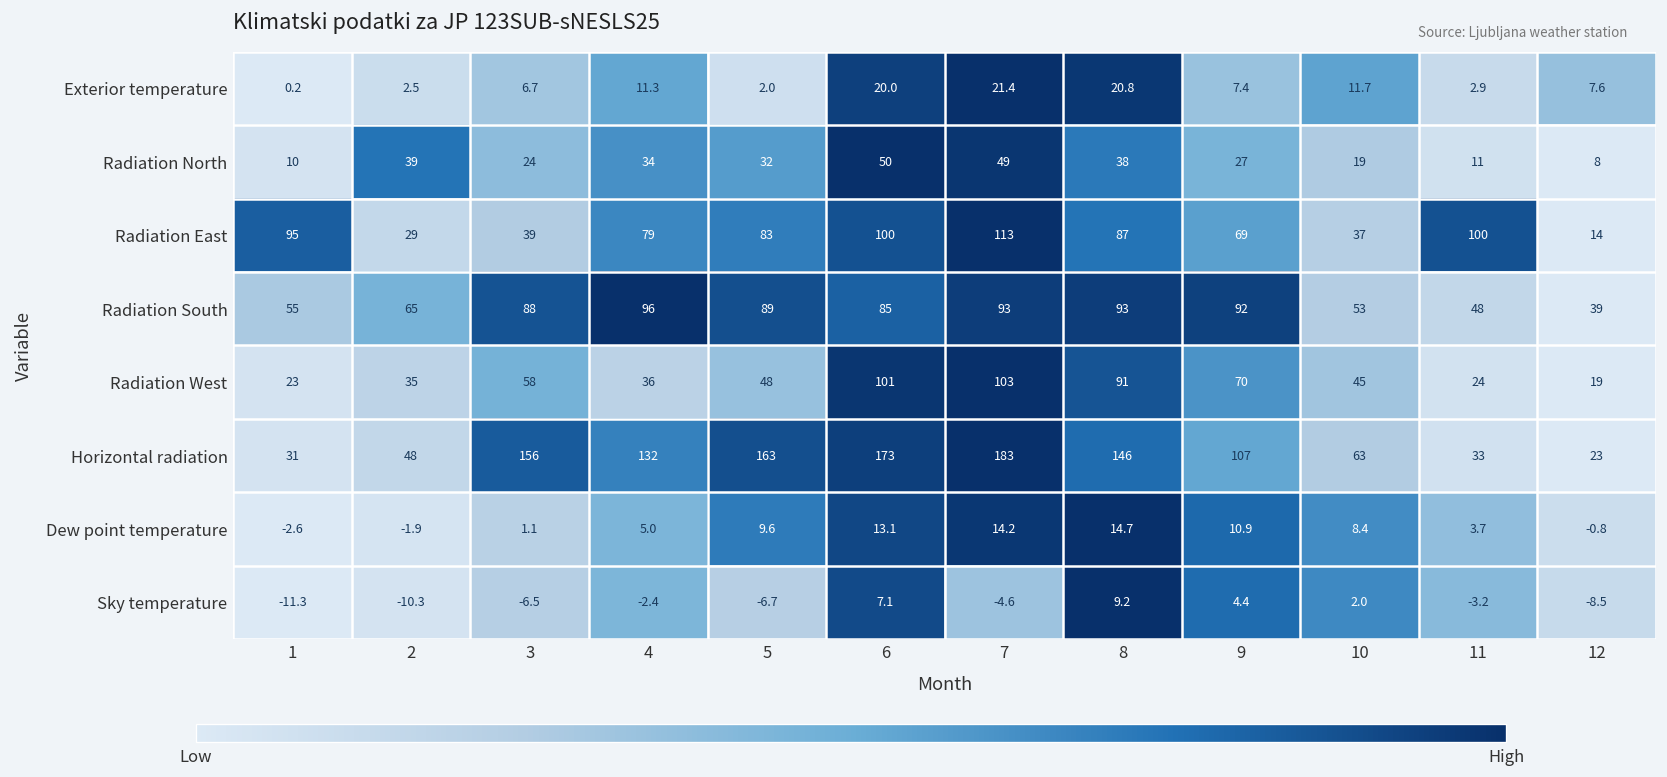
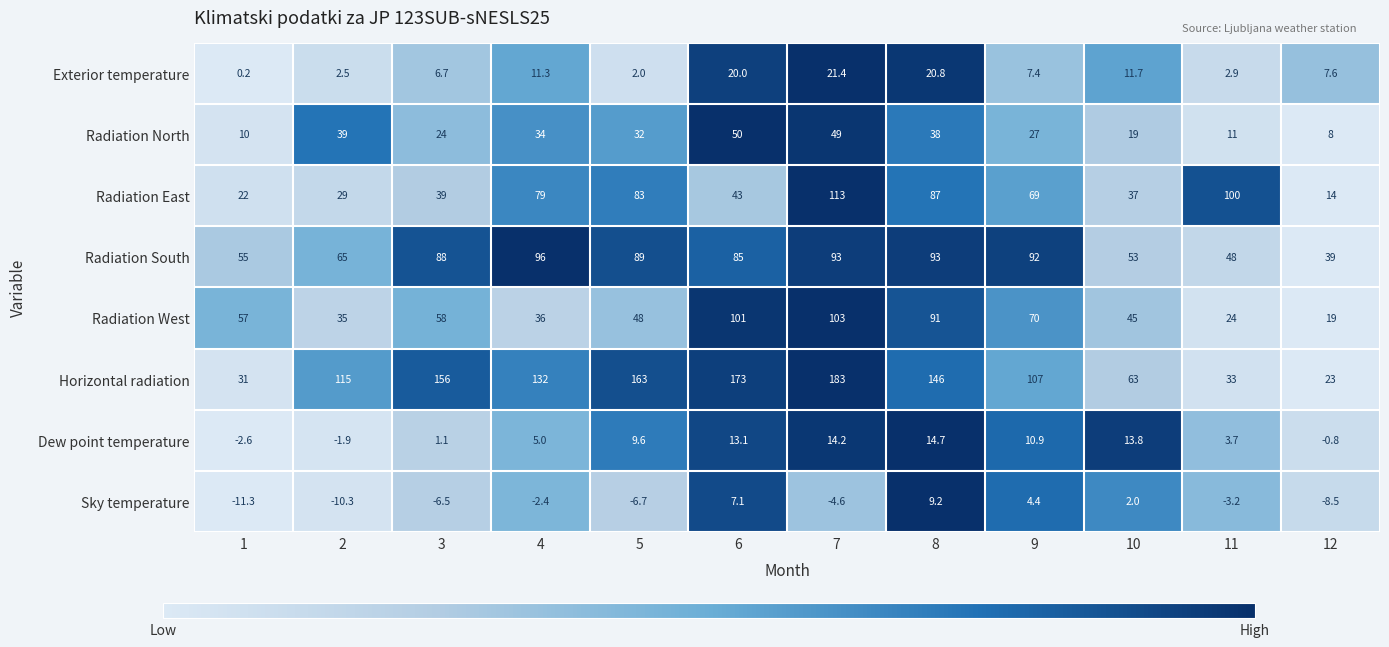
Radiation East, 1: 95 -> 22
Radiation East, 6: 100 -> 43
Radiation West, 1: 23 -> 57
Horizontal radiation, 2: 48 -> 115
Dew point temperature, 10: 8.4 -> 13.8
